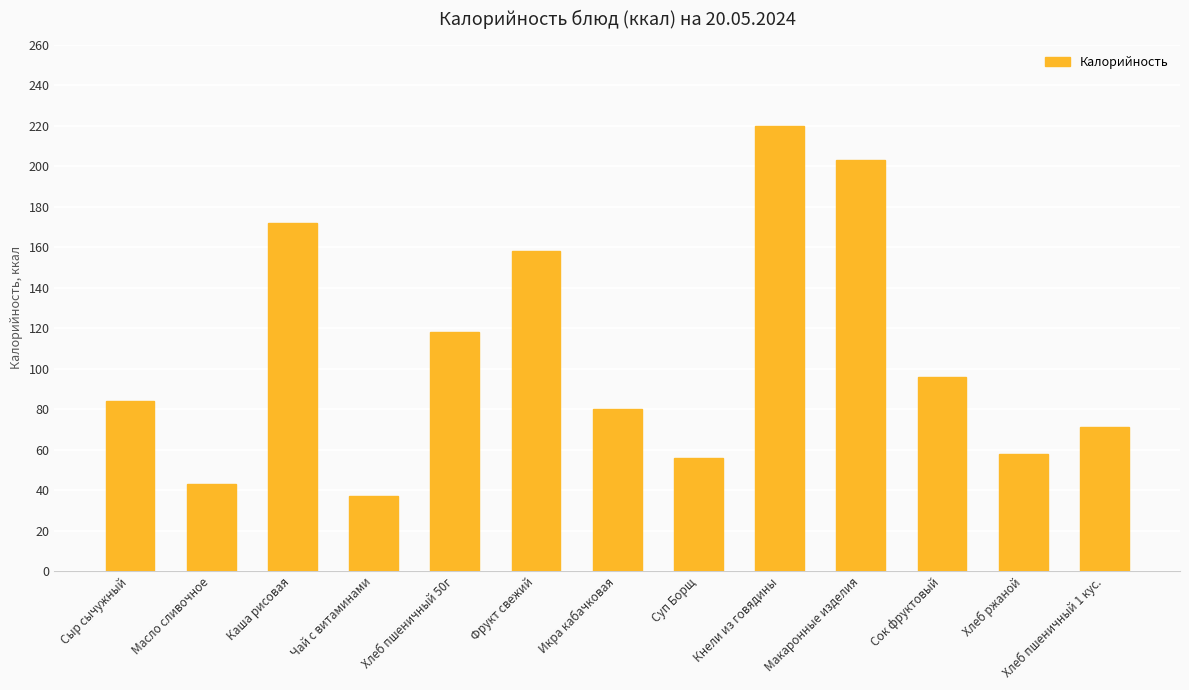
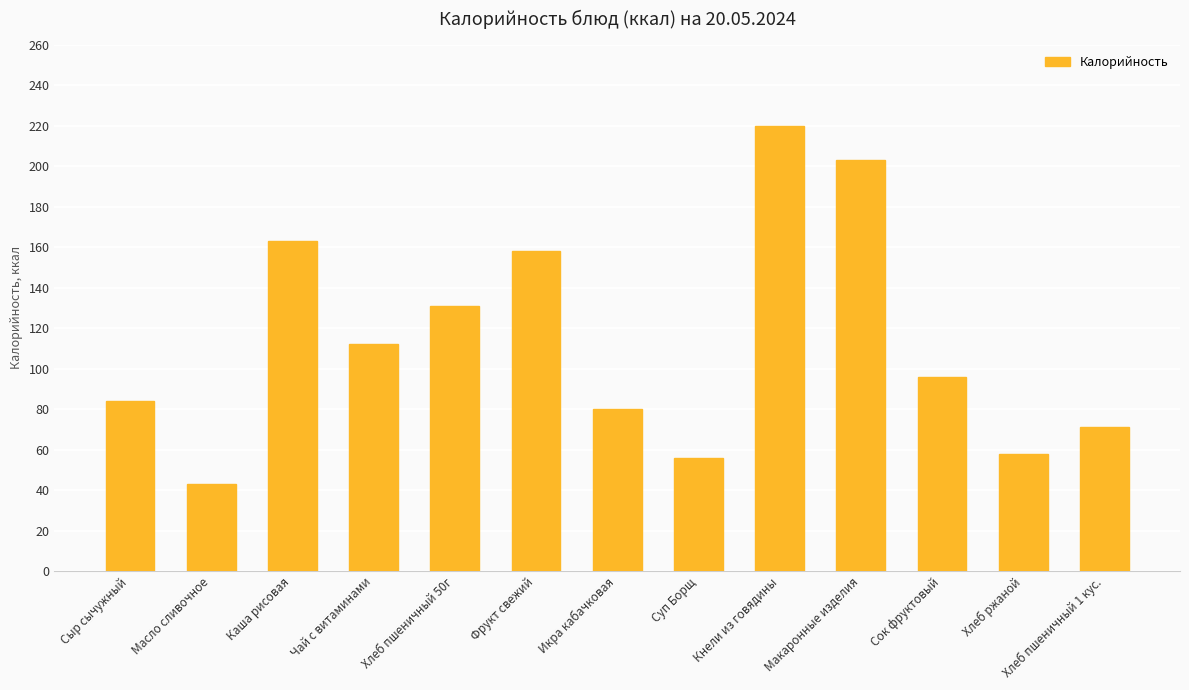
Каша рисовая: 172 -> 163
Чай с витаминами: 37 -> 112
Хлеб пшеничный 50г: 118 -> 131
